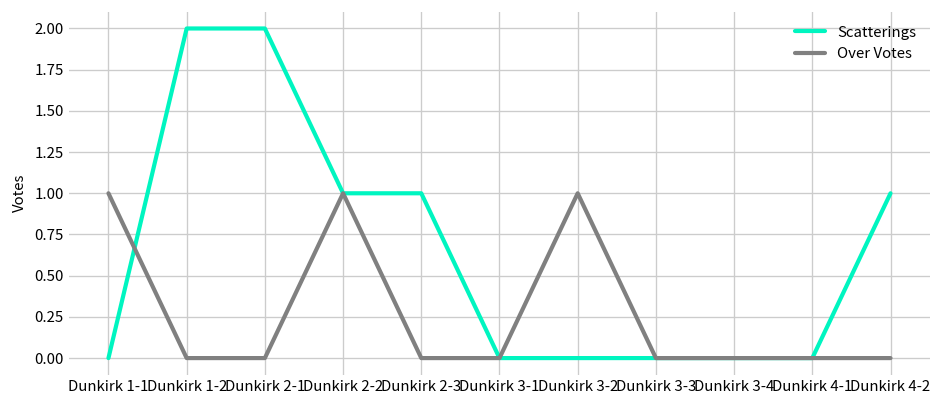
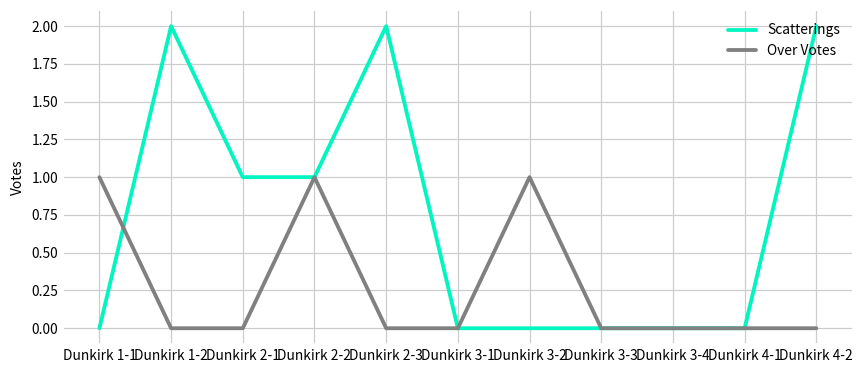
Scatterings, Dunkirk 2-1: 2 -> 1
Scatterings, Dunkirk 2-3: 1 -> 2
Scatterings, Dunkirk 4-2: 1 -> 2
